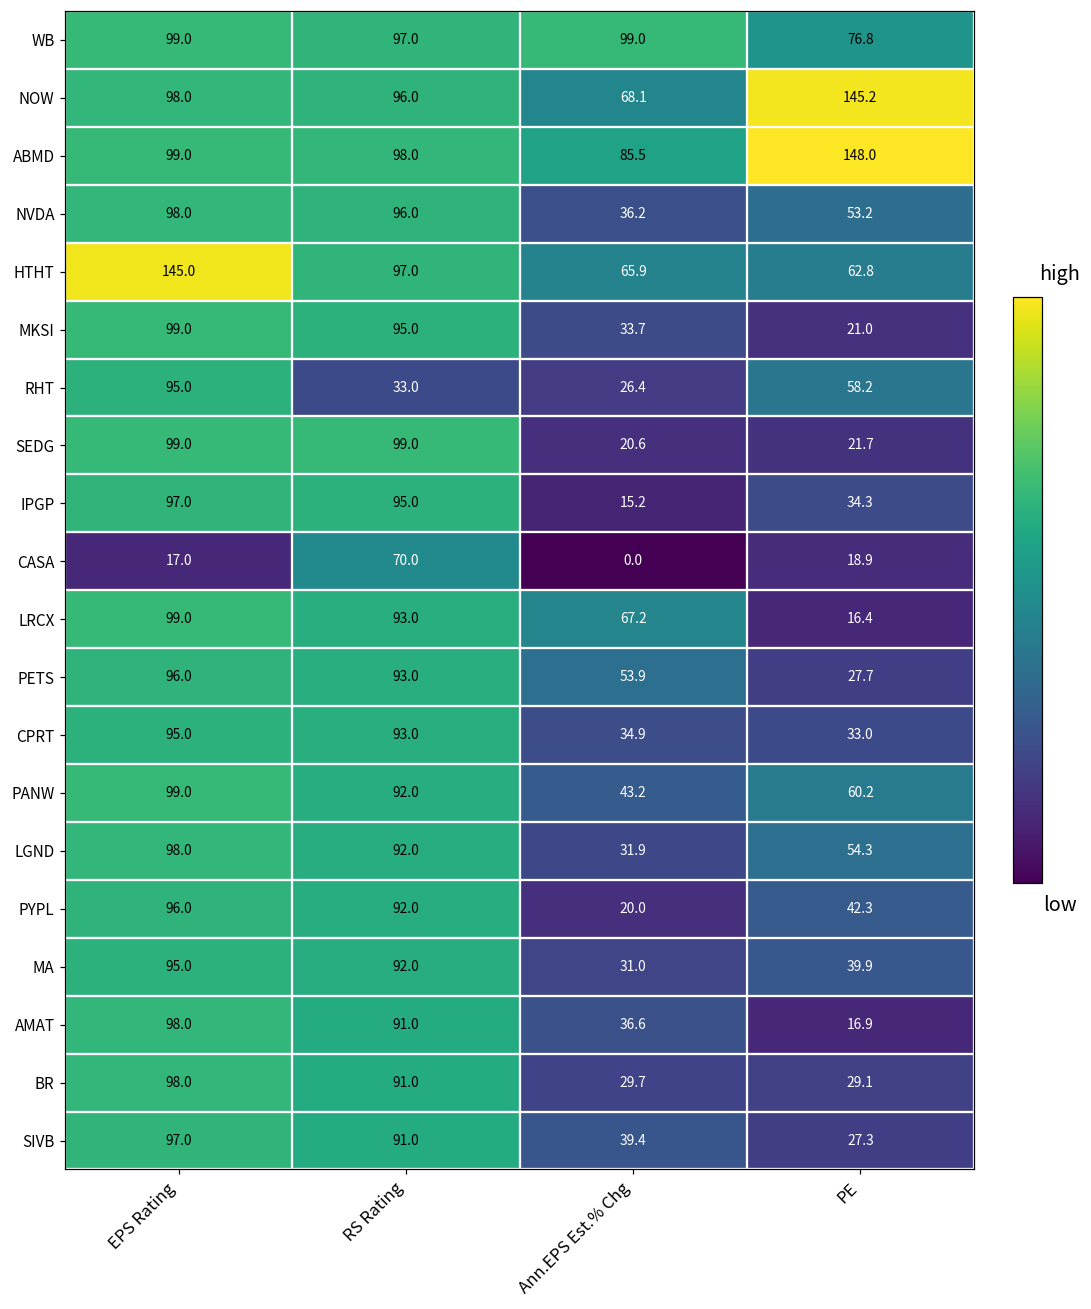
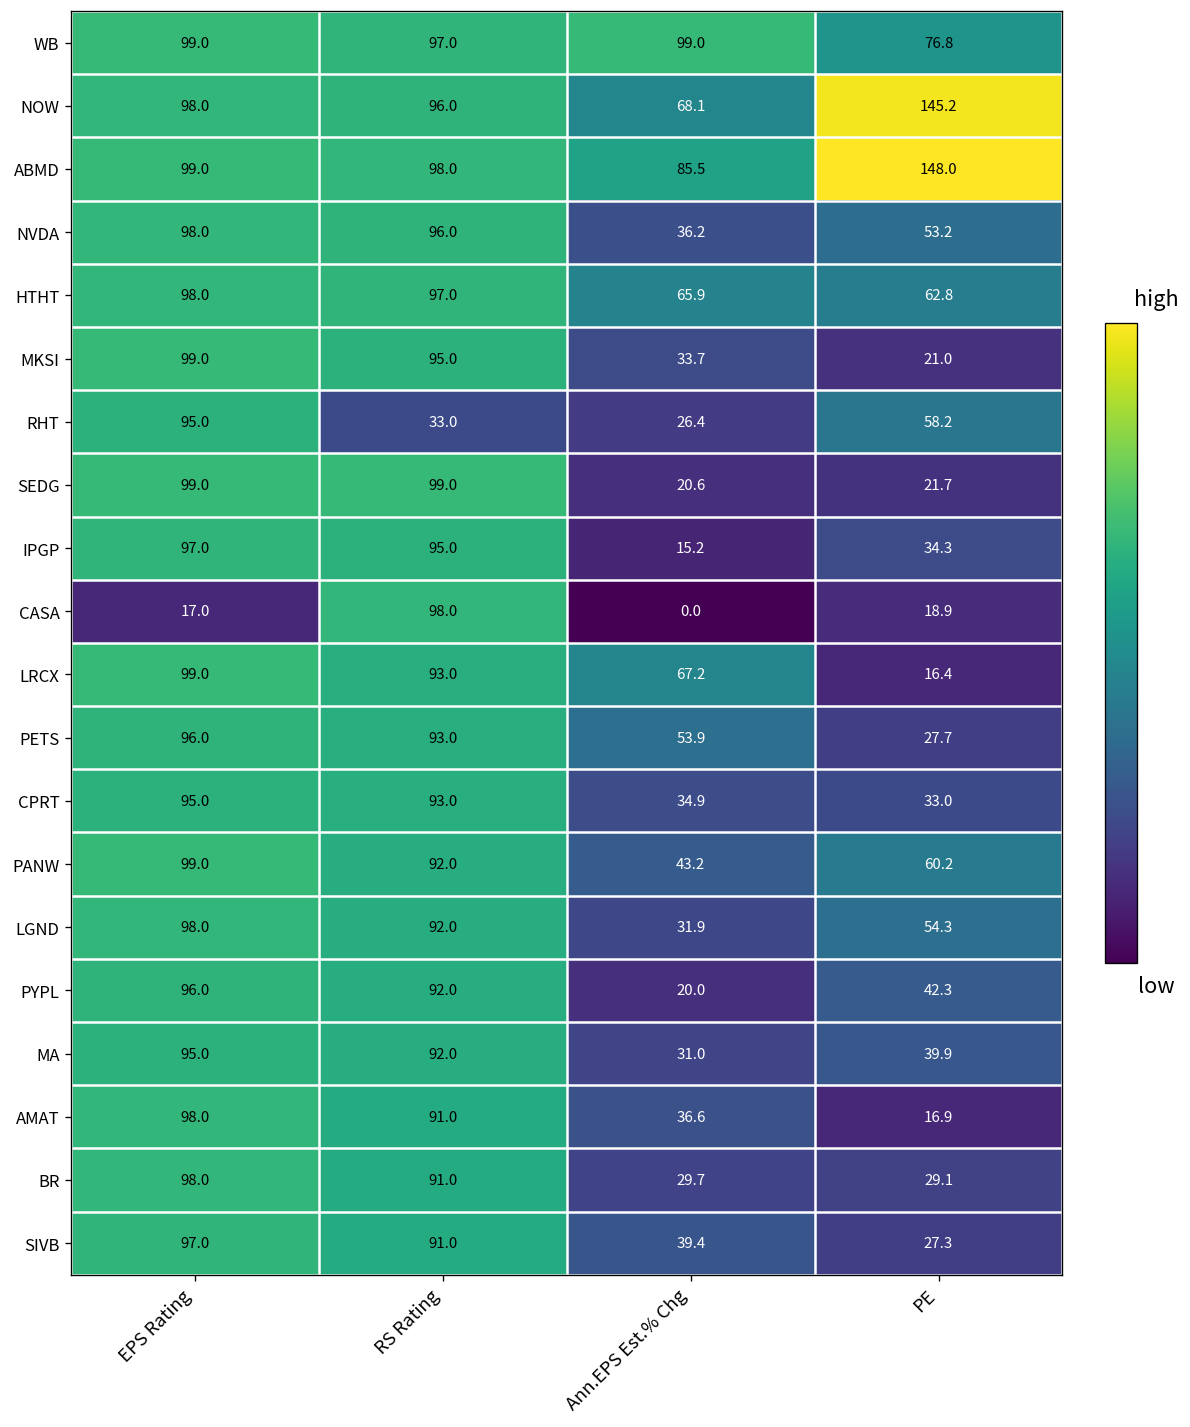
HTHT, EPS Rating: 145.0 -> 98.0
CASA, RS Rating: 70.0 -> 98.0
